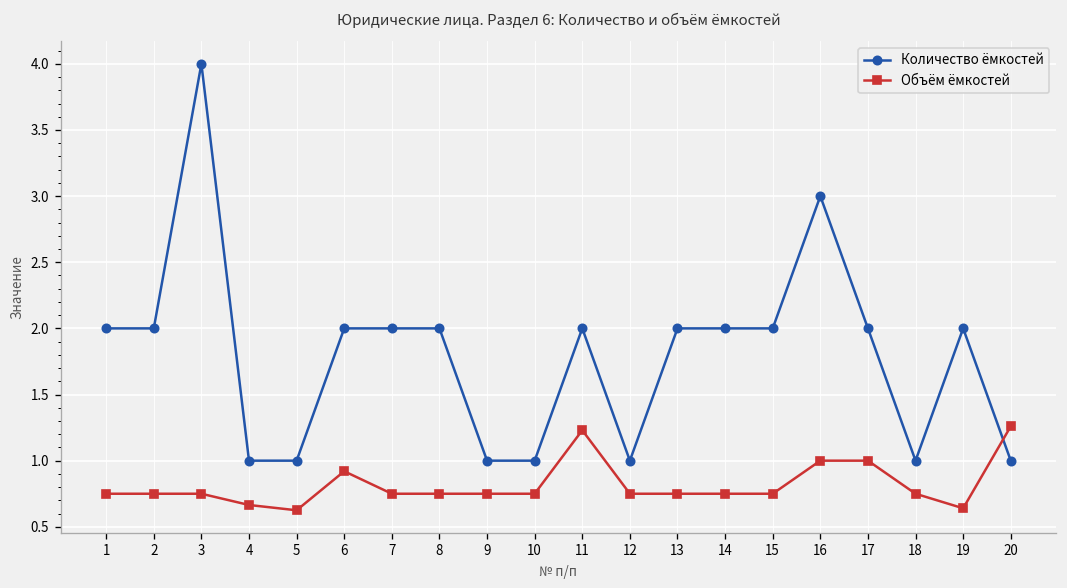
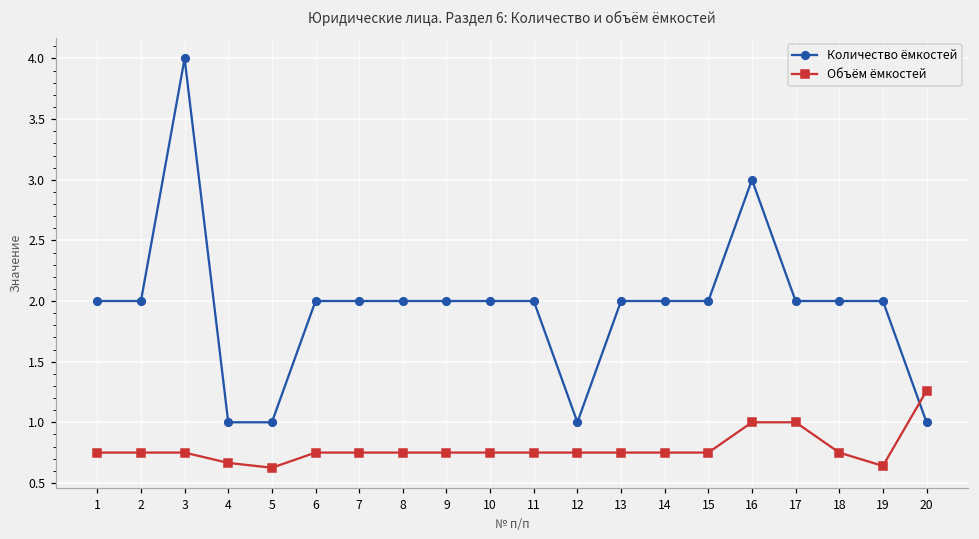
Объём ёмкостей, 6: 0.92 -> 0.75
Количество ёмкостей, 9: 1 -> 2
Количество ёмкостей, 10: 1 -> 2
Объём ёмкостей, 11: 1.23 -> 0.75
Количество ёмкостей, 18: 1 -> 2
